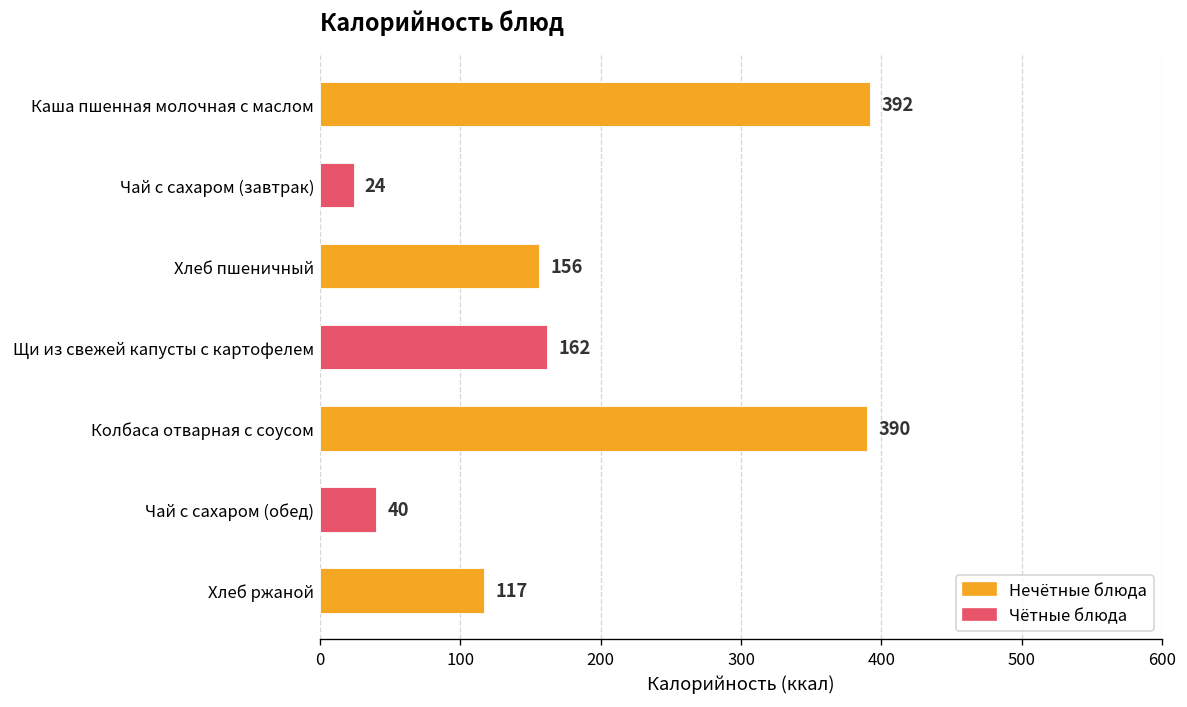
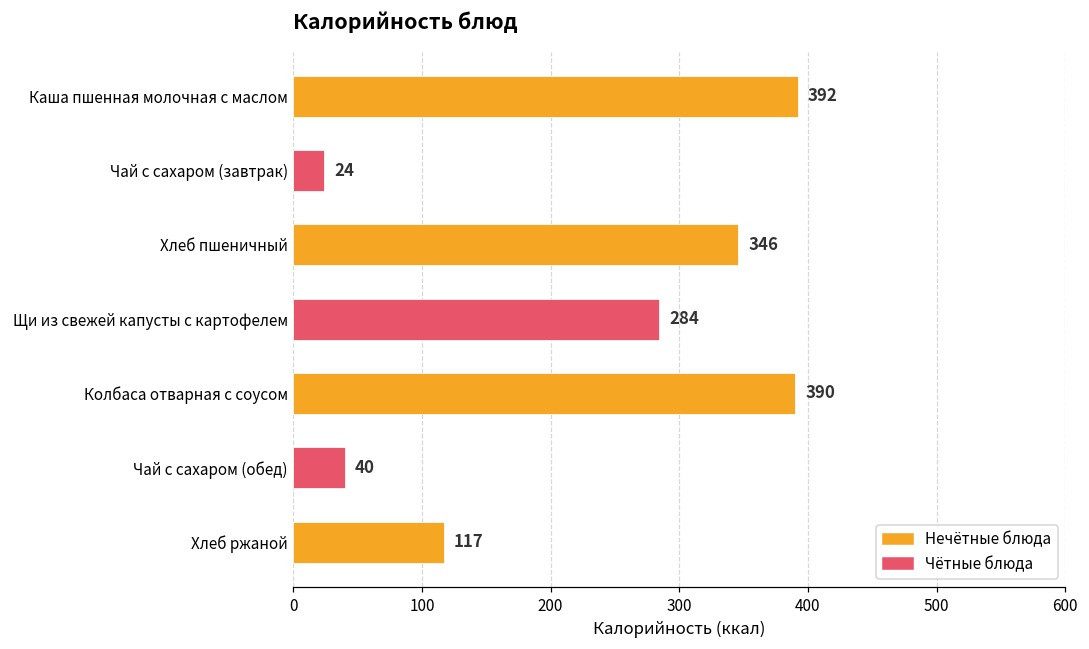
Хлеб пшеничный: 156 -> 346
Щи из свежей капусты с картофелем: 162 -> 284
